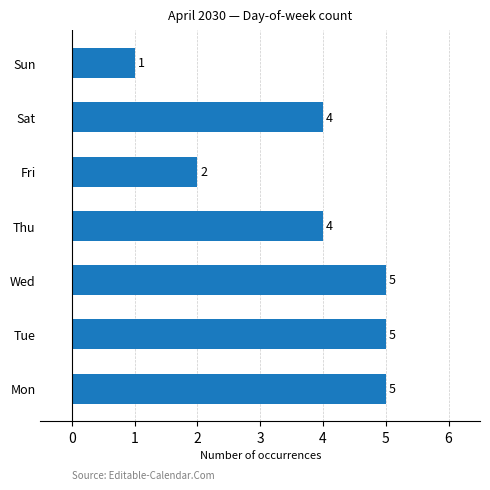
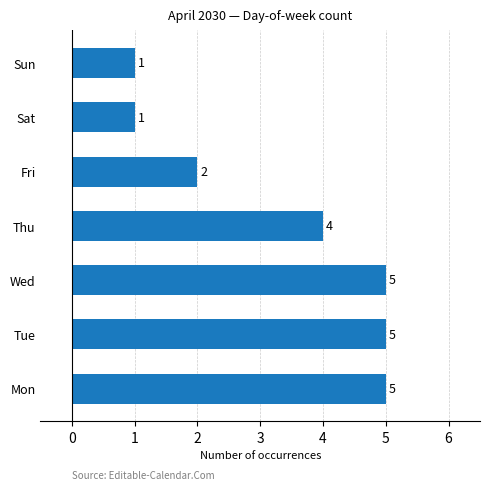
Sat: 4 -> 1
